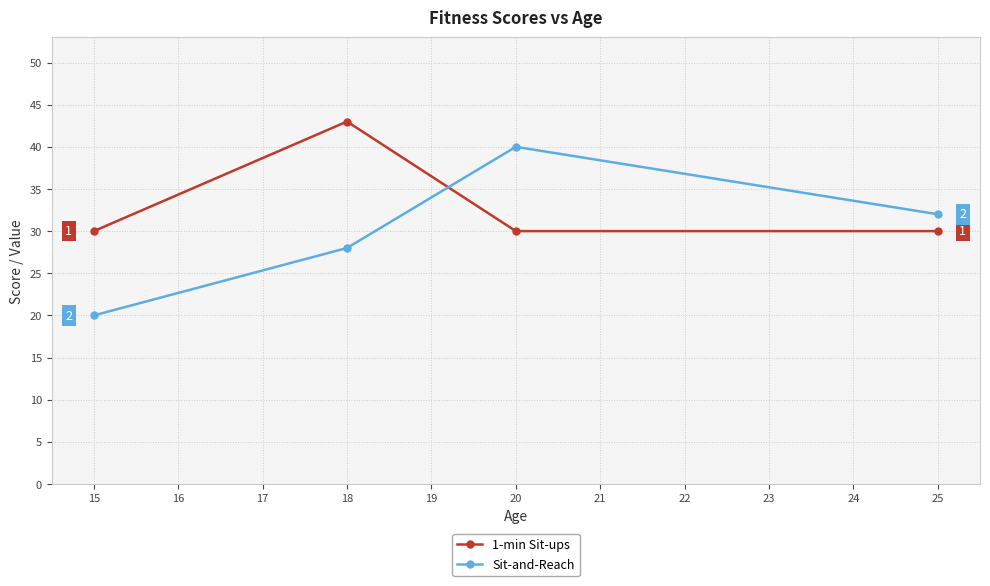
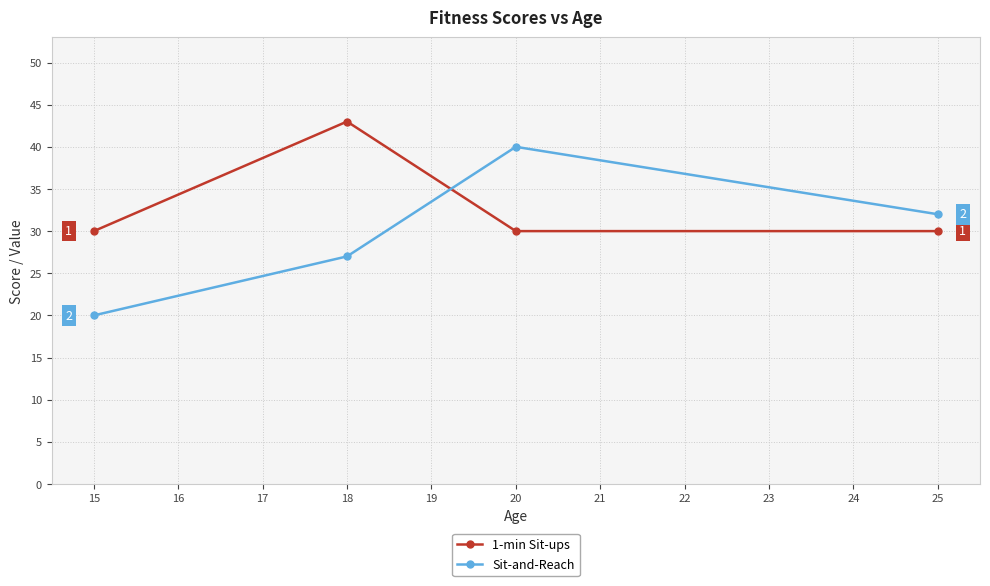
Sit-and-Reach, 18: 28 -> 27
